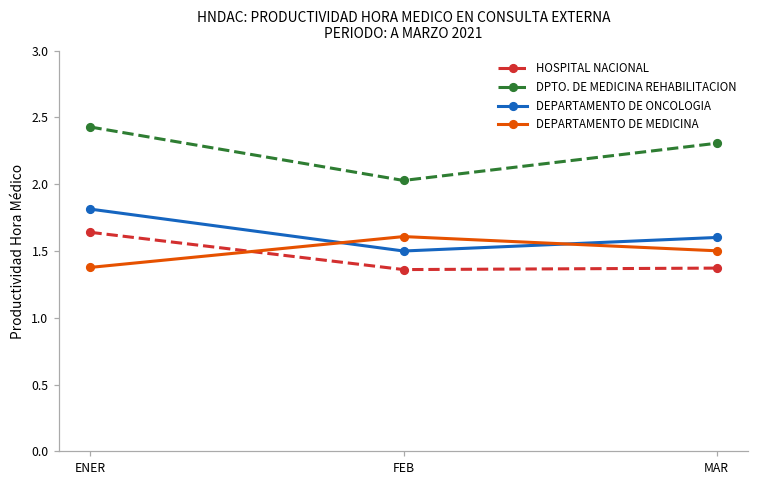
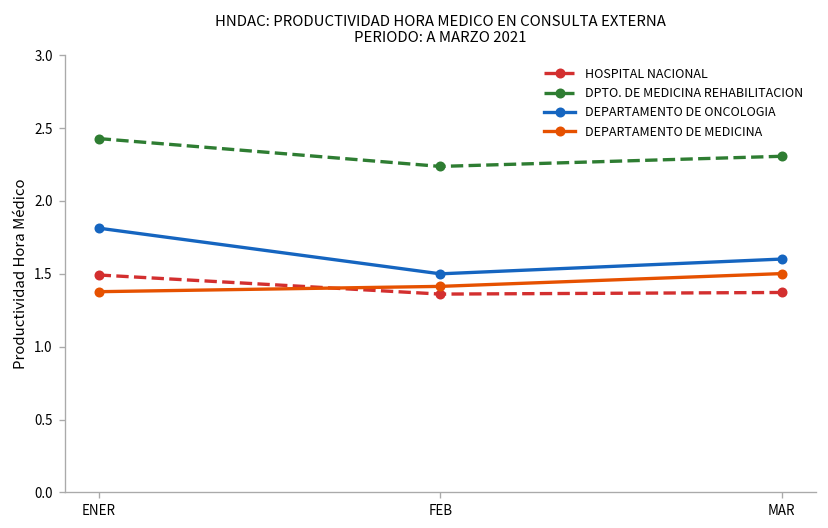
HOSPITAL NACIONAL, ENER: 1.64 -> 1.49
DPTO. DE MEDICINA REHABILITACION, FEB: 2.03 -> 2.24
DEPARTAMENTO DE MEDICINA, FEB: 1.61 -> 1.41
